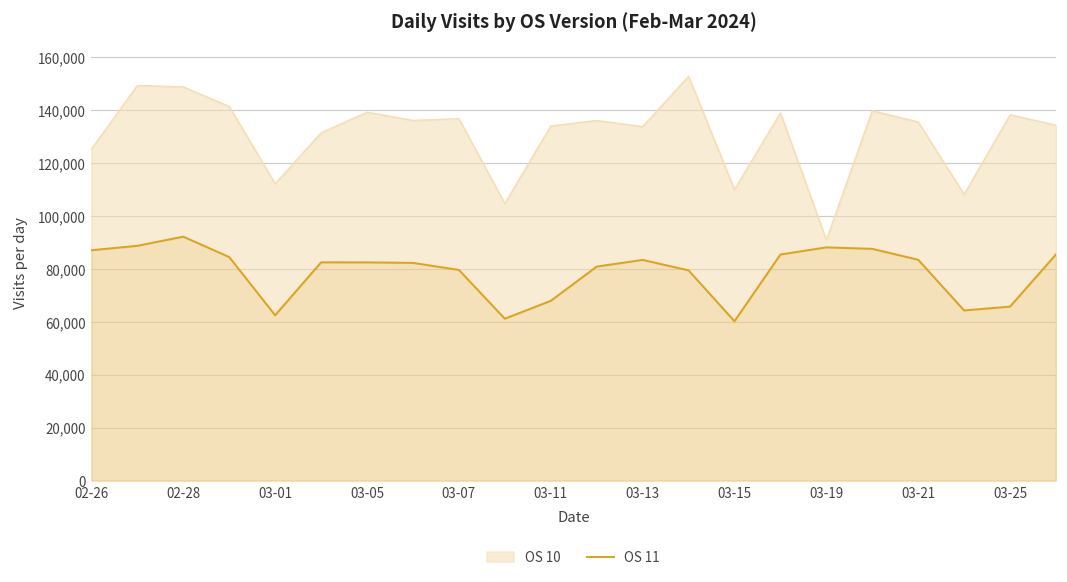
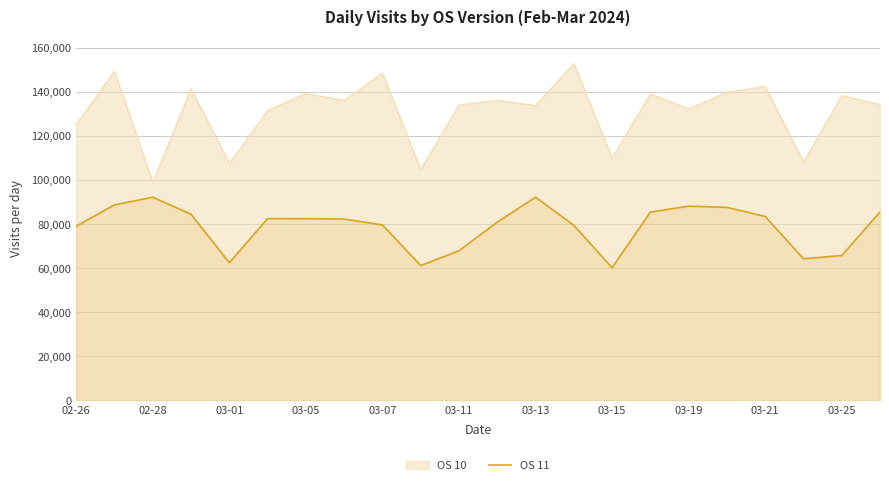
OS 11, 02-26: 87,000 -> 79,000
OS 10, 02-28: 149,000 -> 99,000
OS 10, 03-01: 112,000 -> 108,000
OS 10, 03-07: 137,000 -> 148,000
OS 11, 03-13: 83,000 -> 92,000
OS 10, 03-19: 91,000 -> 132,000
OS 10, 03-21: 136,000 -> 142,000
